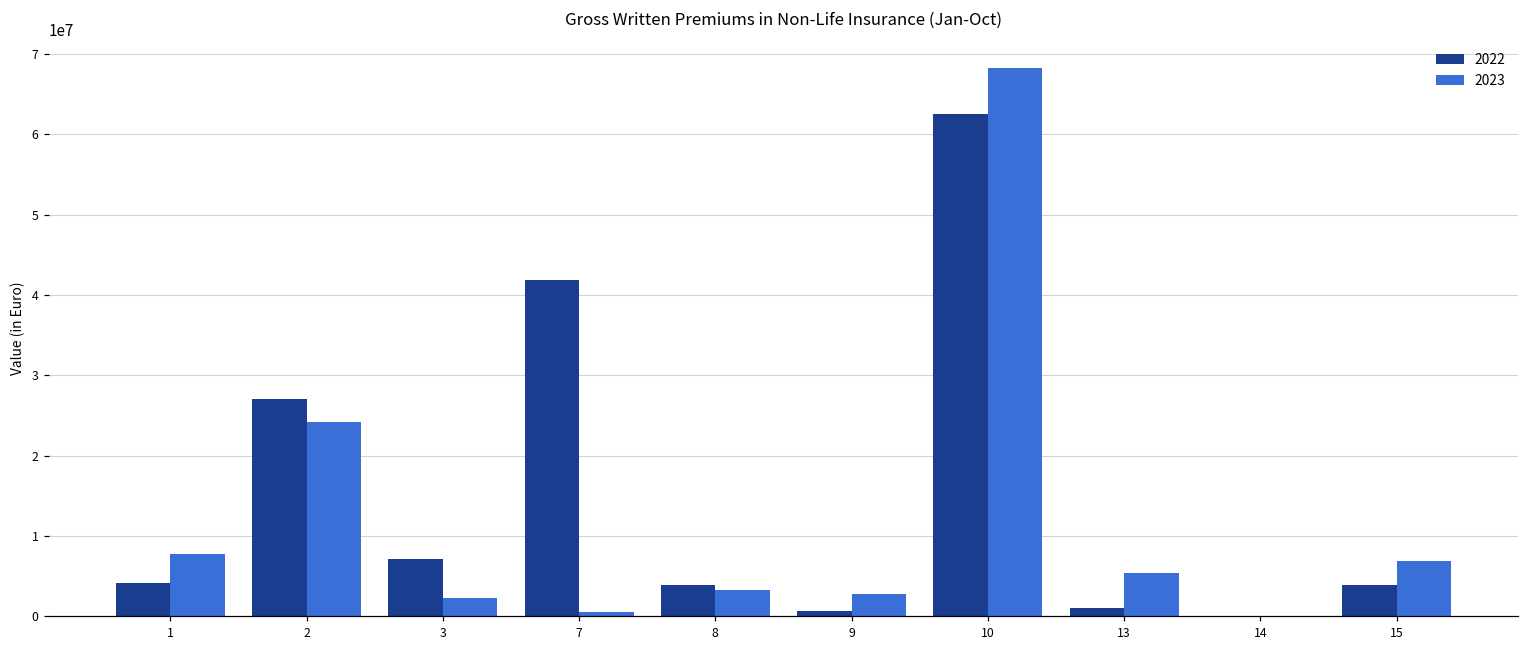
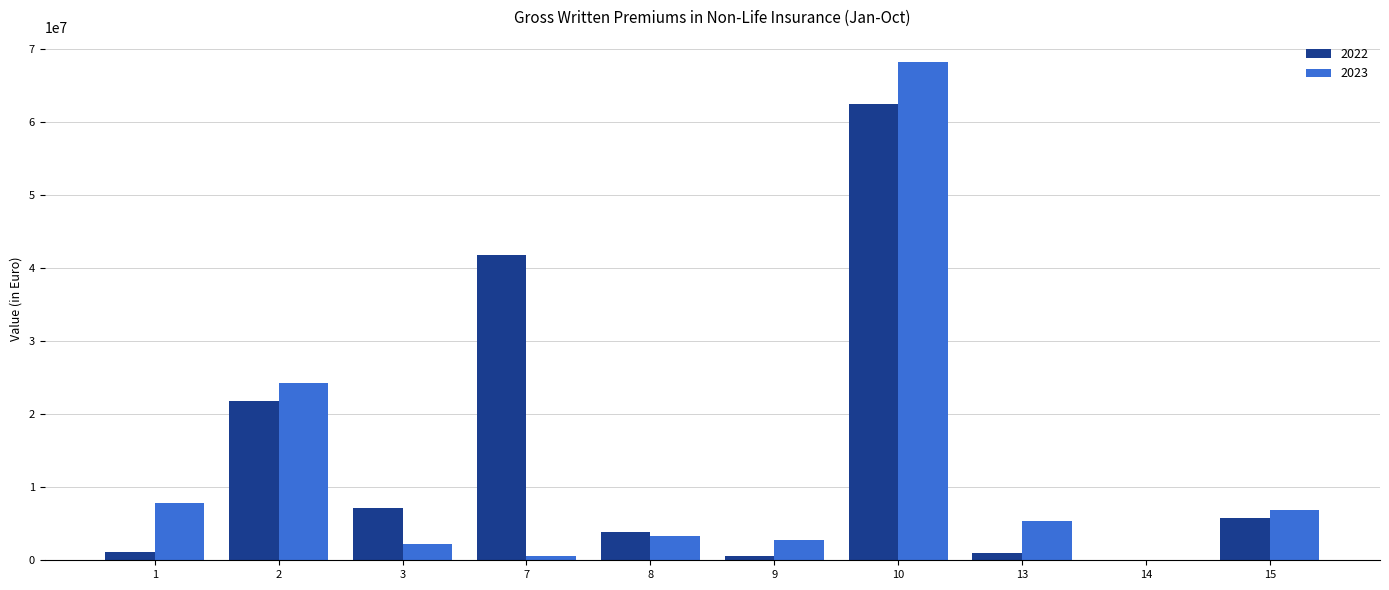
2022, 1: 4000000 -> 1000000
2022, 2: 27000000 -> 22000000
2022, 15: 4000000 -> 6000000
